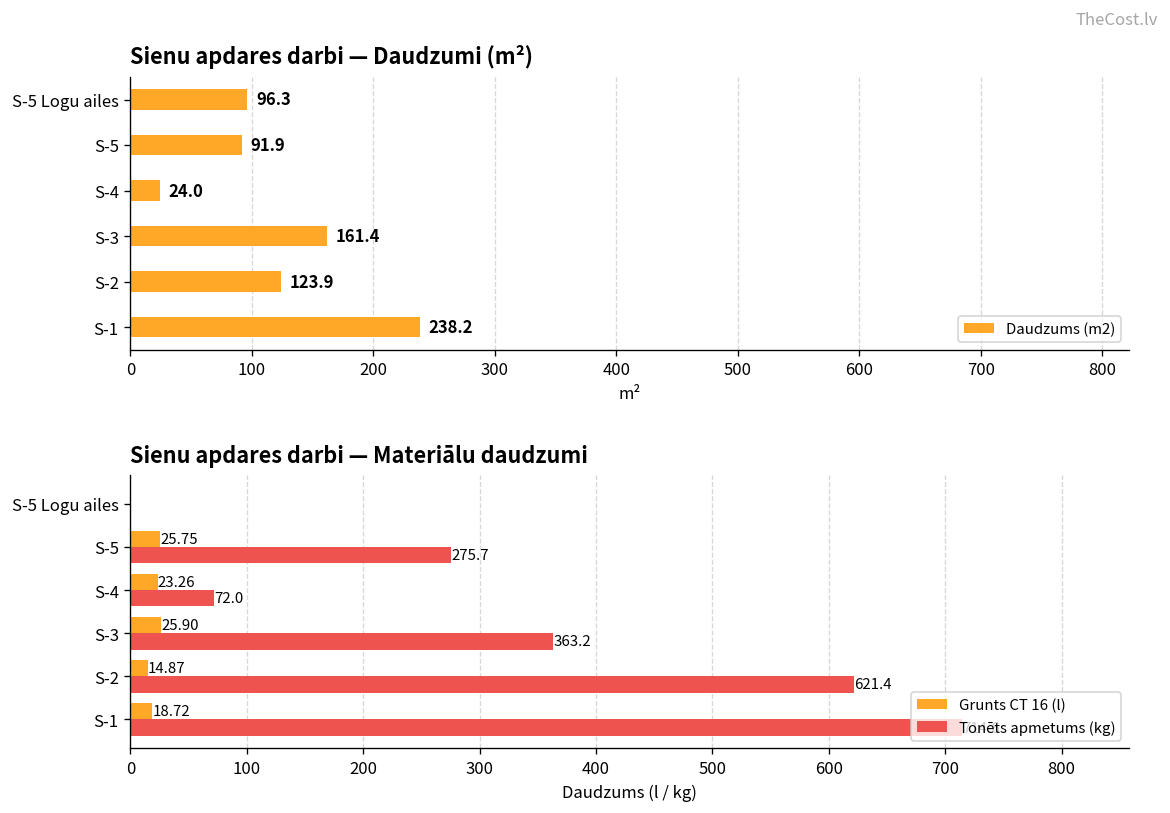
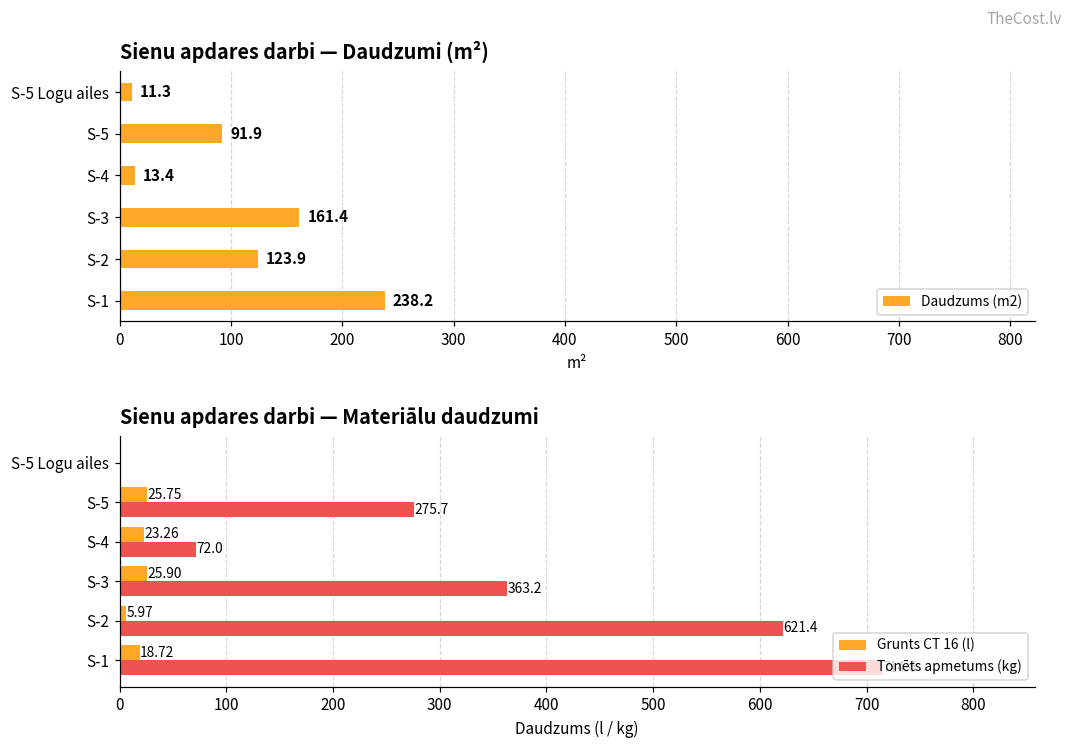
Sienu apdares darbi — Daudzumi (m²), S-5 Logu ailes: 96.3 -> 11.3
Sienu apdares darbi — Daudzumi (m²), S-4: 24.0 -> 13.4
Sienu apdares darbi — Materiālu daudzumi, Grunts CT 16 (l), S-2: 14.87 -> 5.97
